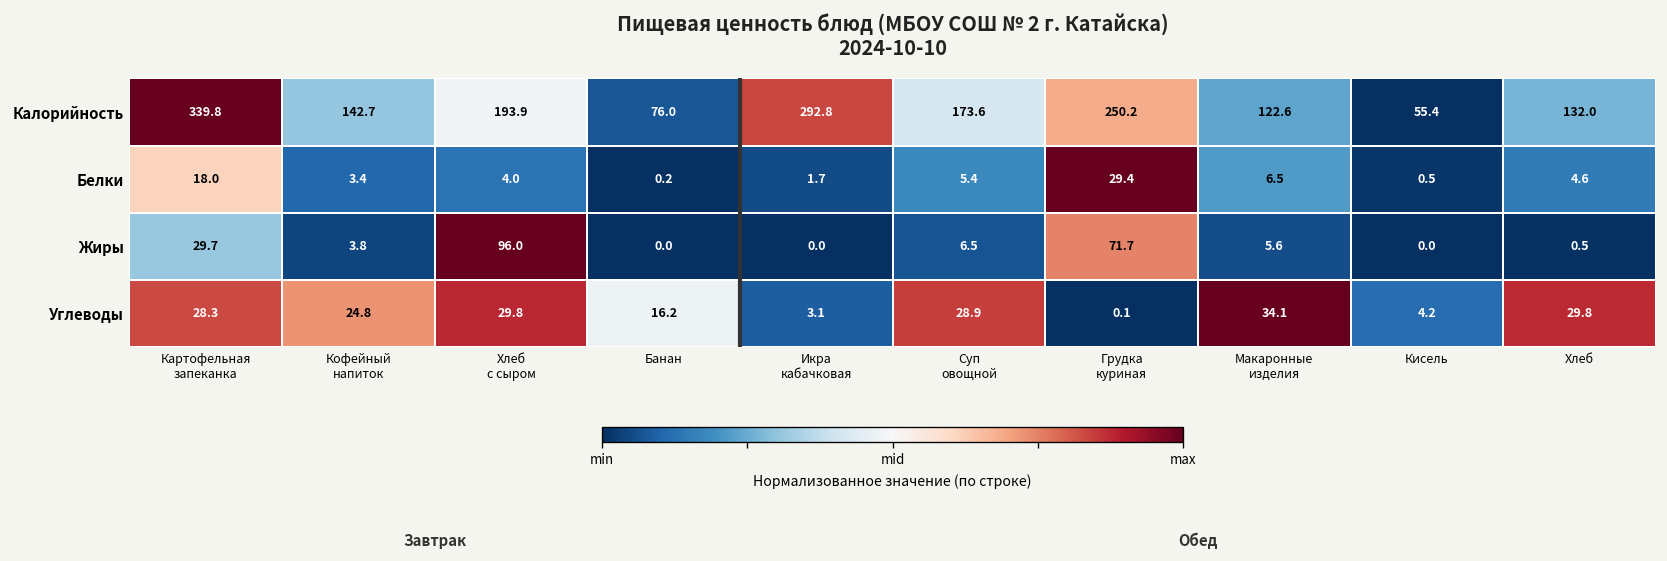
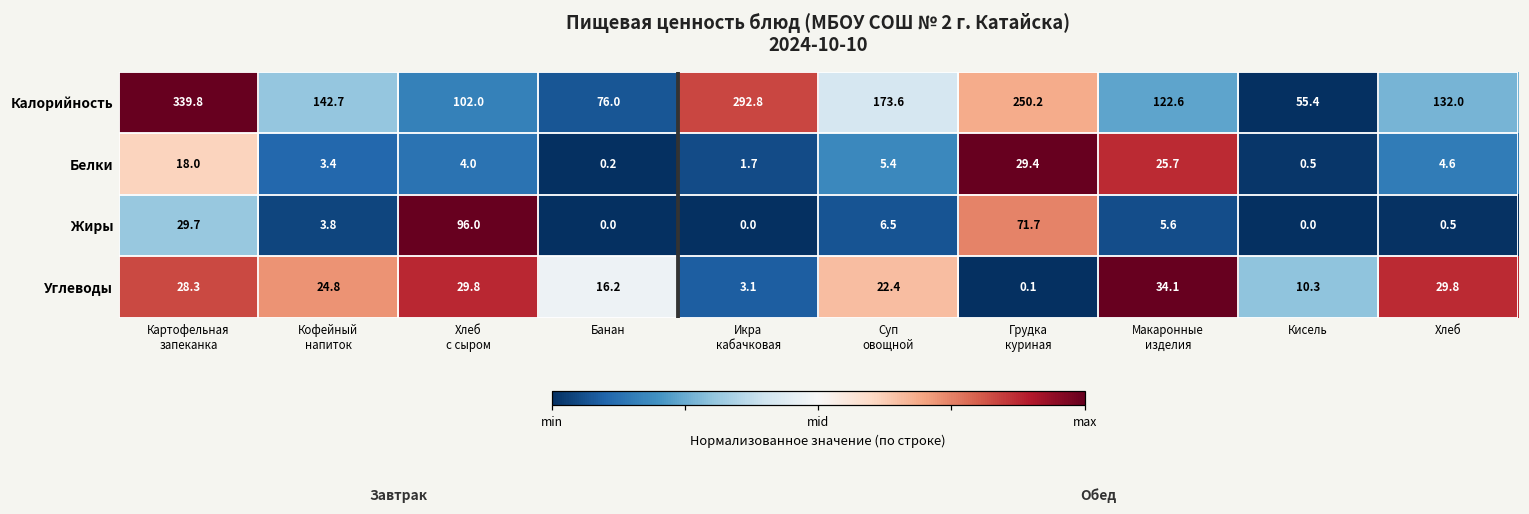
Калорийность, Хлеб с сыром: 193.9 -> 102.0
Белки, Макаронные изделия: 6.5 -> 25.7
Углеводы, Суп овощной: 28.9 -> 22.4
Углеводы, Кисель: 4.2 -> 10.3
